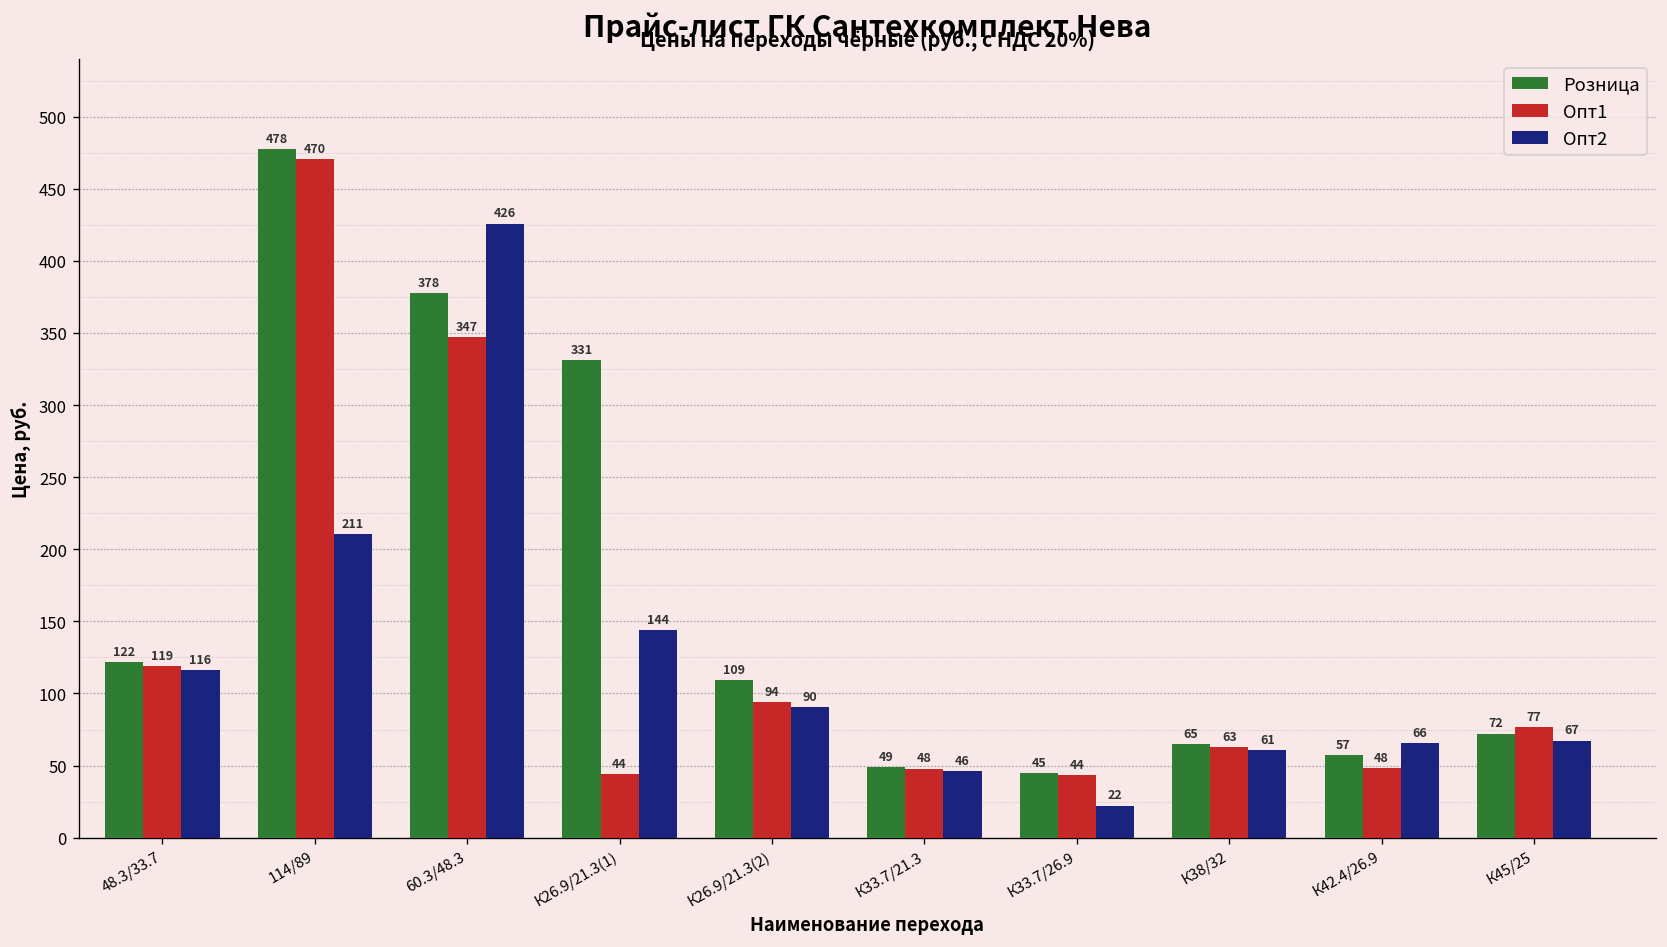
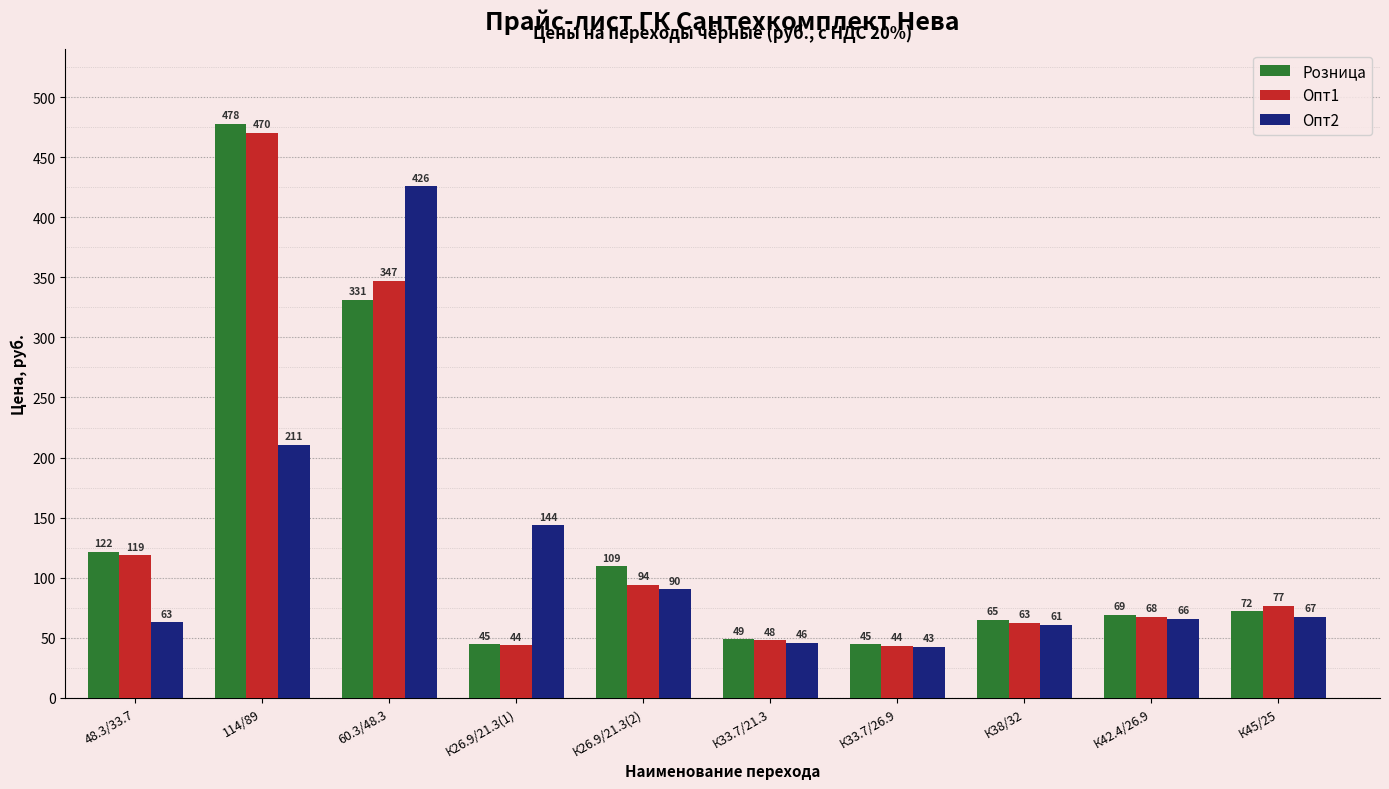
Опт2, 48.3/33.7: 116 -> 63
Розница, 60.3/48.3: 378 -> 331
Розница, К26.9/21.3(1): 331 -> 45
Опт2, К33.7/26.9: 22 -> 43
Розница, К42.4/26.9: 57 -> 69
Опт1, К42.4/26.9: 48 -> 68
